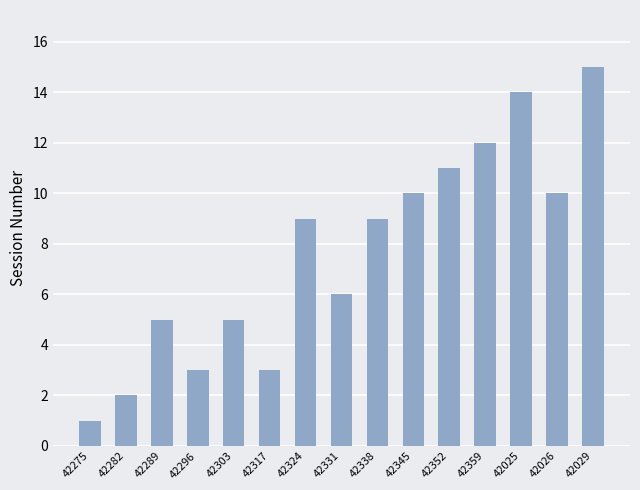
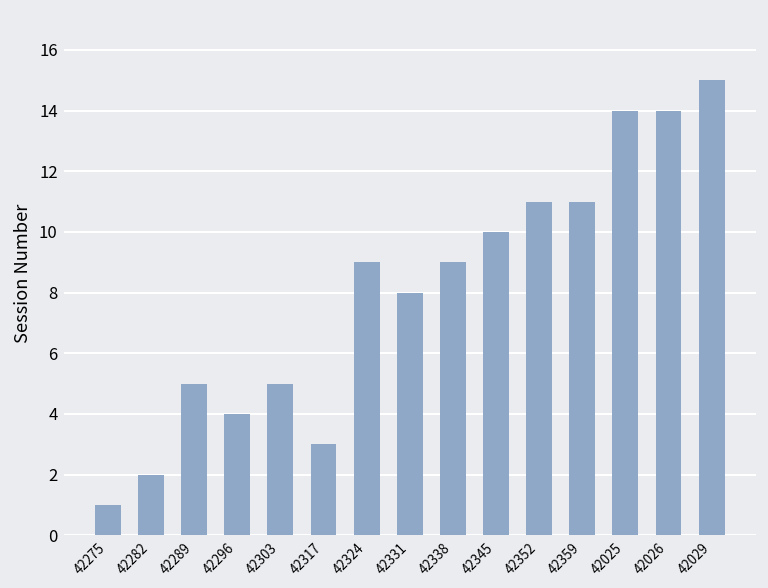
42296: 3 -> 4
42331: 6 -> 8
42359: 12 -> 11
42026: 10 -> 14
